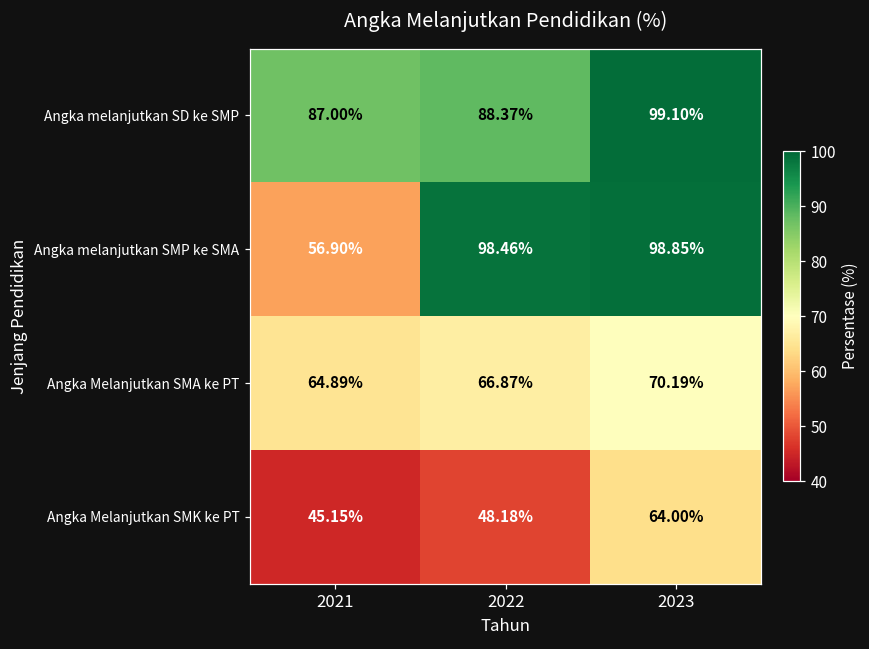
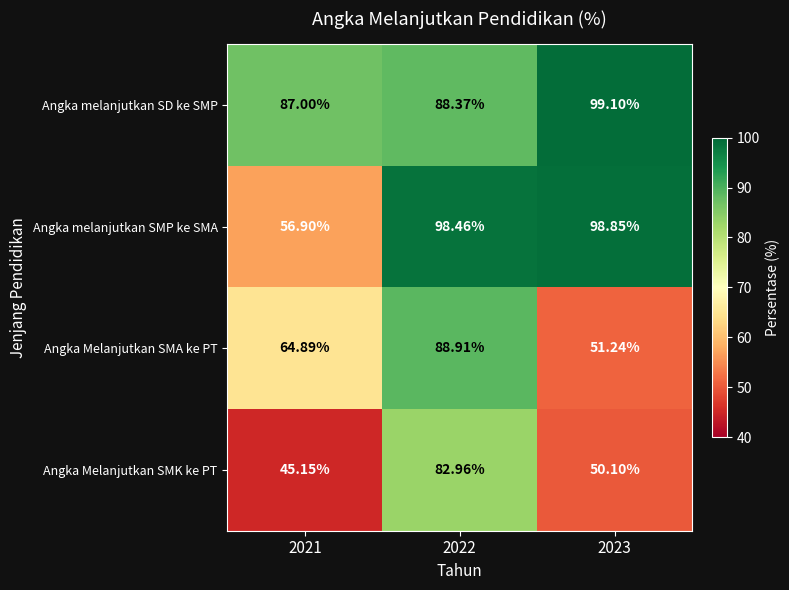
Angka Melanjutkan SMA ke PT, 2022: 66.87% -> 88.91%
Angka Melanjutkan SMA ke PT, 2023: 70.19% -> 51.24%
Angka Melanjutkan SMK ke PT, 2022: 48.18% -> 82.96%
Angka Melanjutkan SMK ke PT, 2023: 64.00% -> 50.10%
